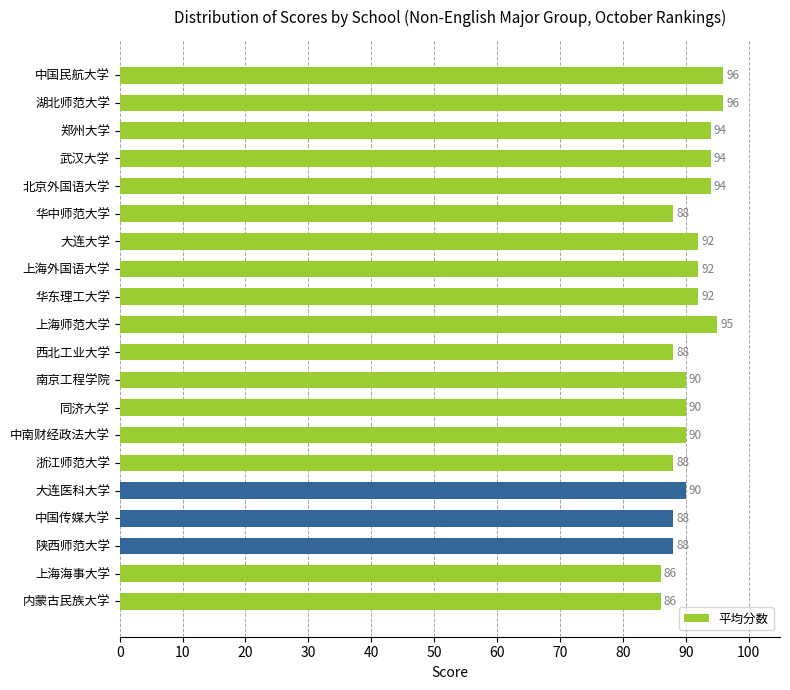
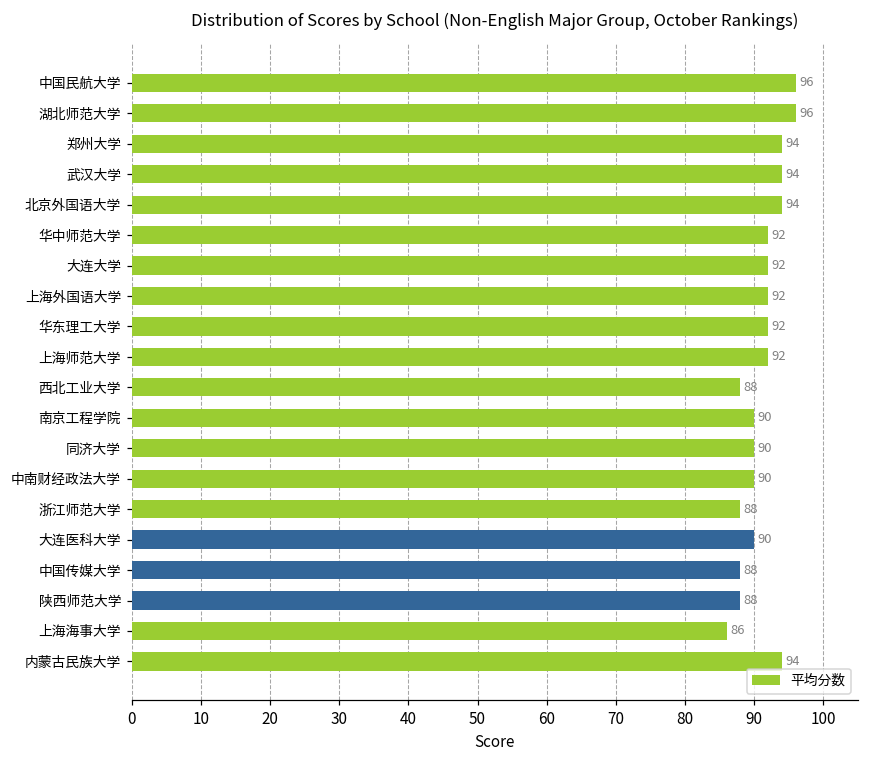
华中师范大学: 88 -> 92
上海师范大学: 95 -> 92
内蒙古民族大学: 86 -> 94
